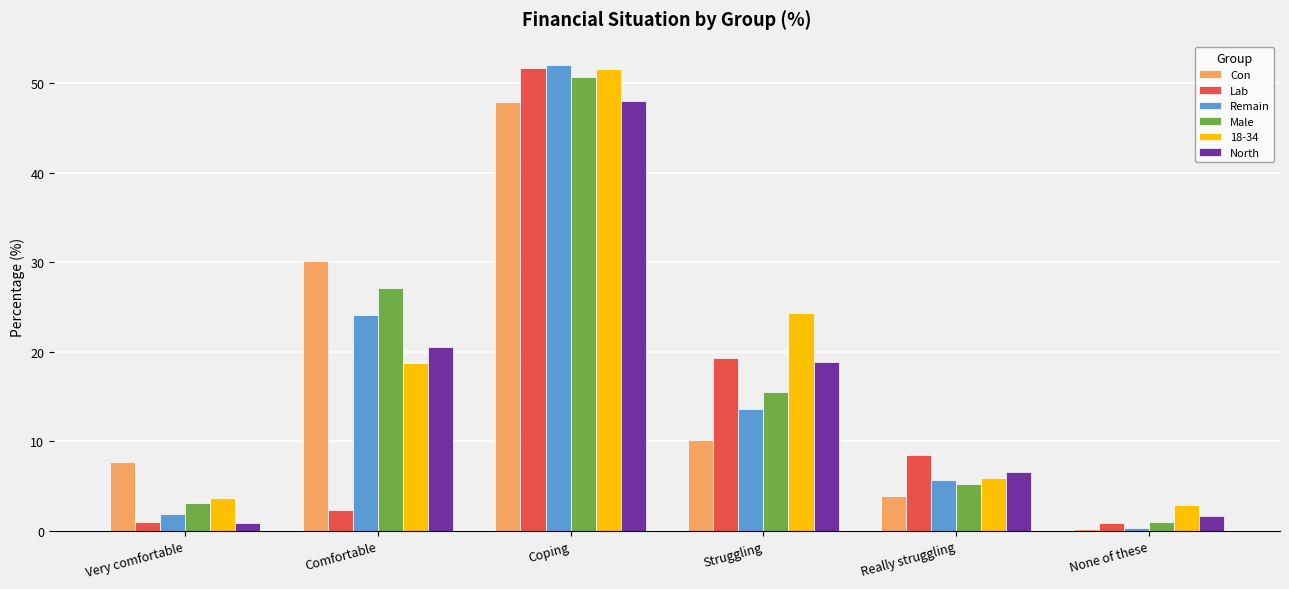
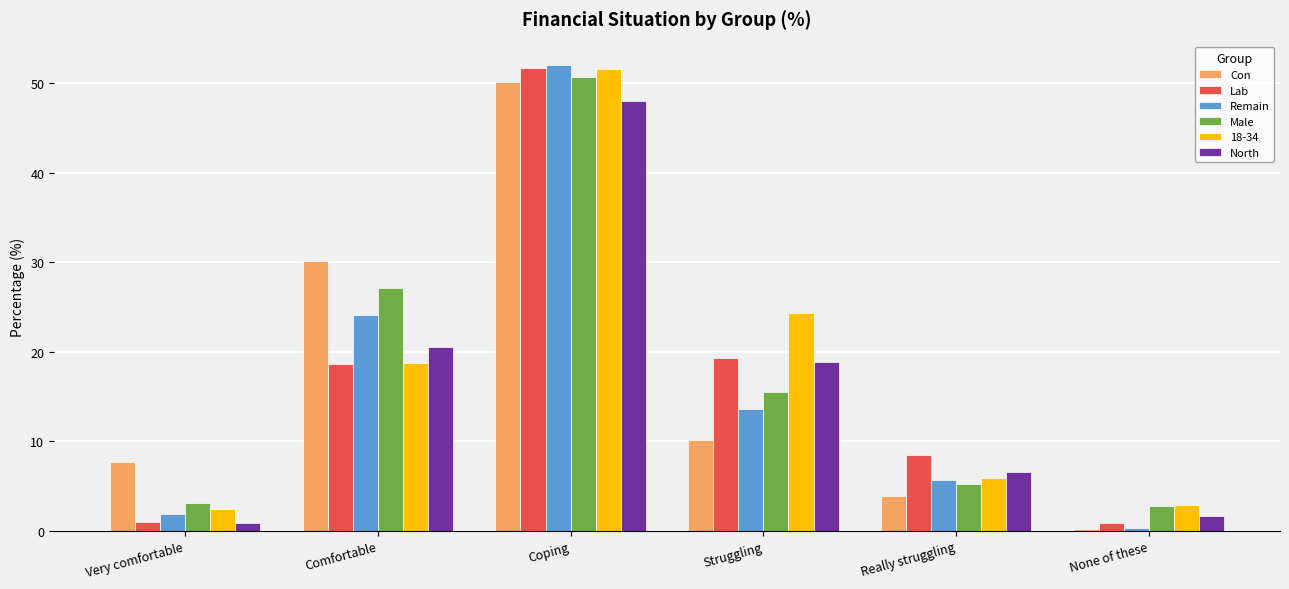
18-34, Very comfortable: 4 -> 2
Lab, Comfortable: 2 -> 19
Con, Coping: 48 -> 50
Male, None of these: 1 -> 3
